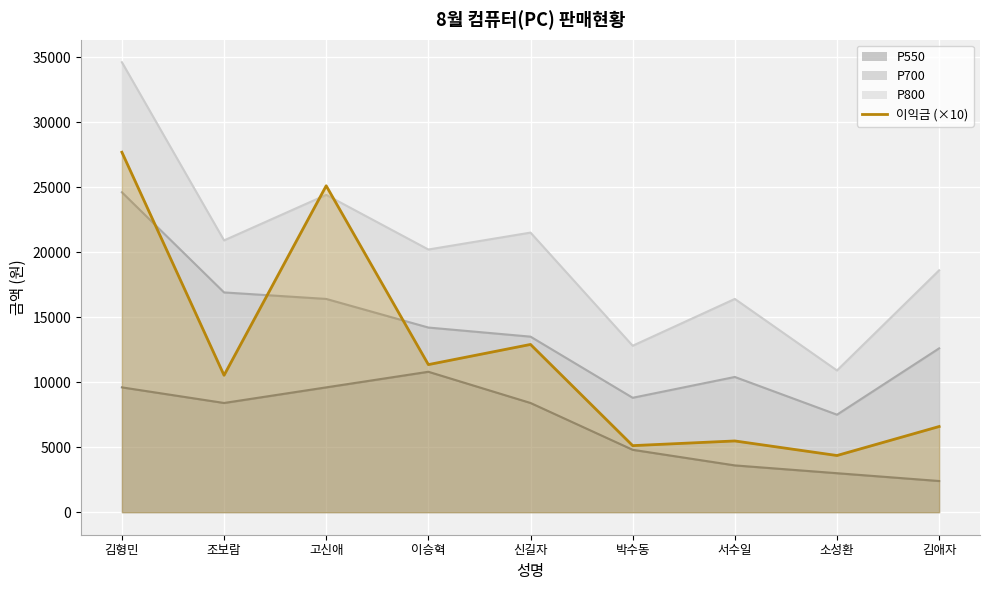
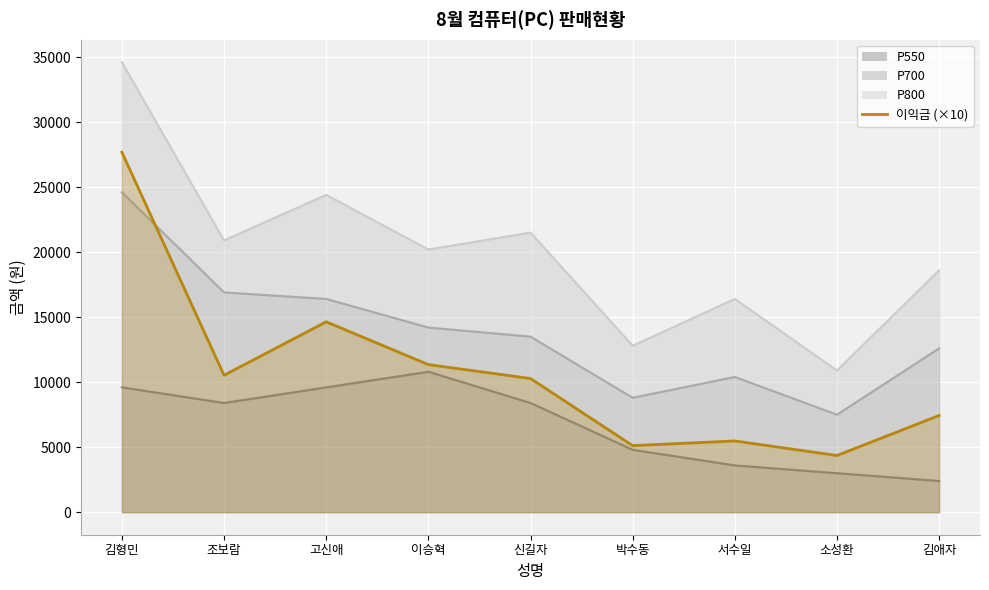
이익금 (×10), 고신애: 25100 -> 14600
이익금 (×10), 신길자: 12900 -> 10300
이익금 (×10), 김애자: 6600 -> 7400
